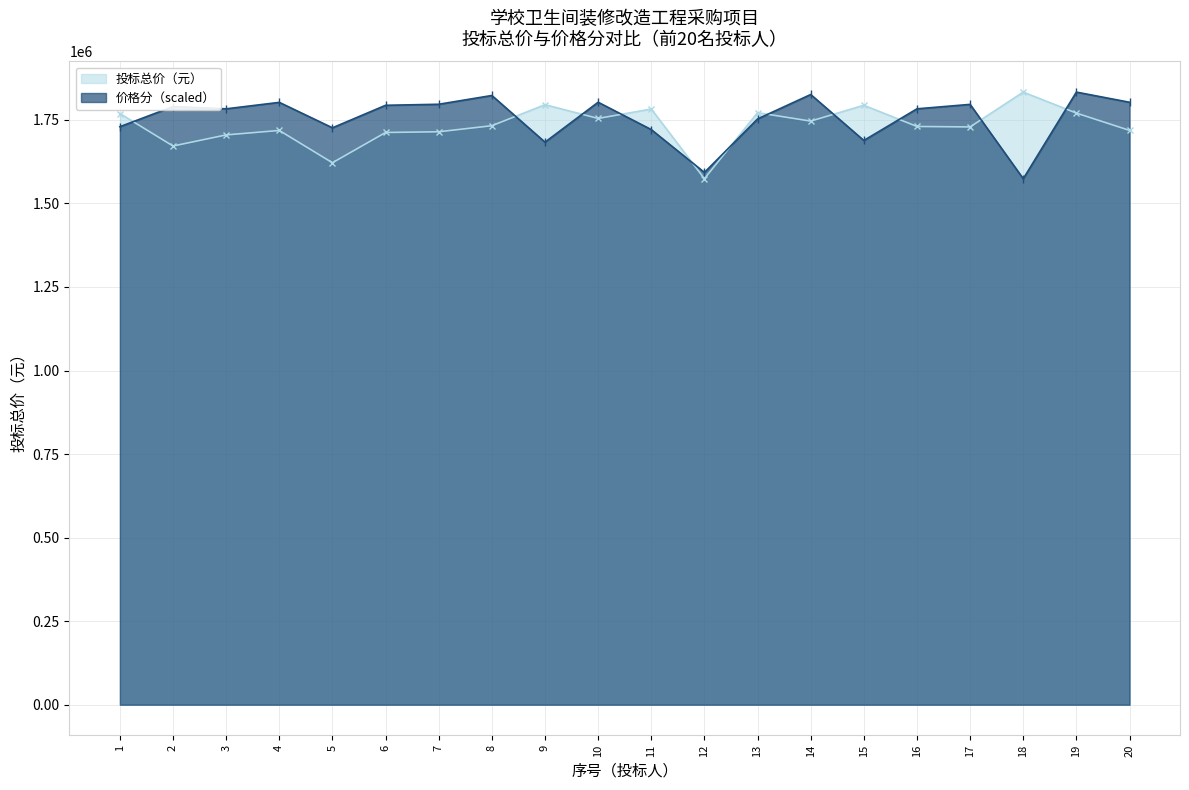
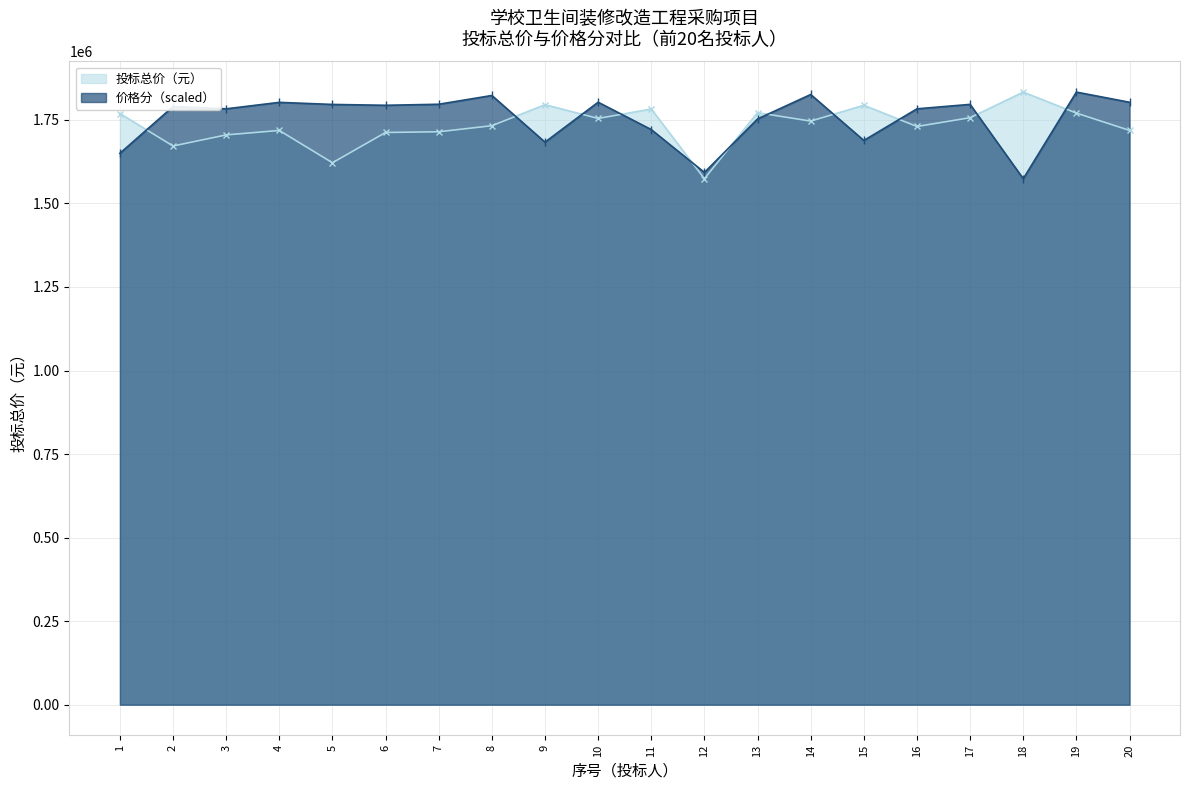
价格分（scaled）, 1: 1730000 -> 1650000
价格分（scaled）, 5: 1730000 -> 1800000
投标总价（元）, 17: 1730000 -> 1760000
